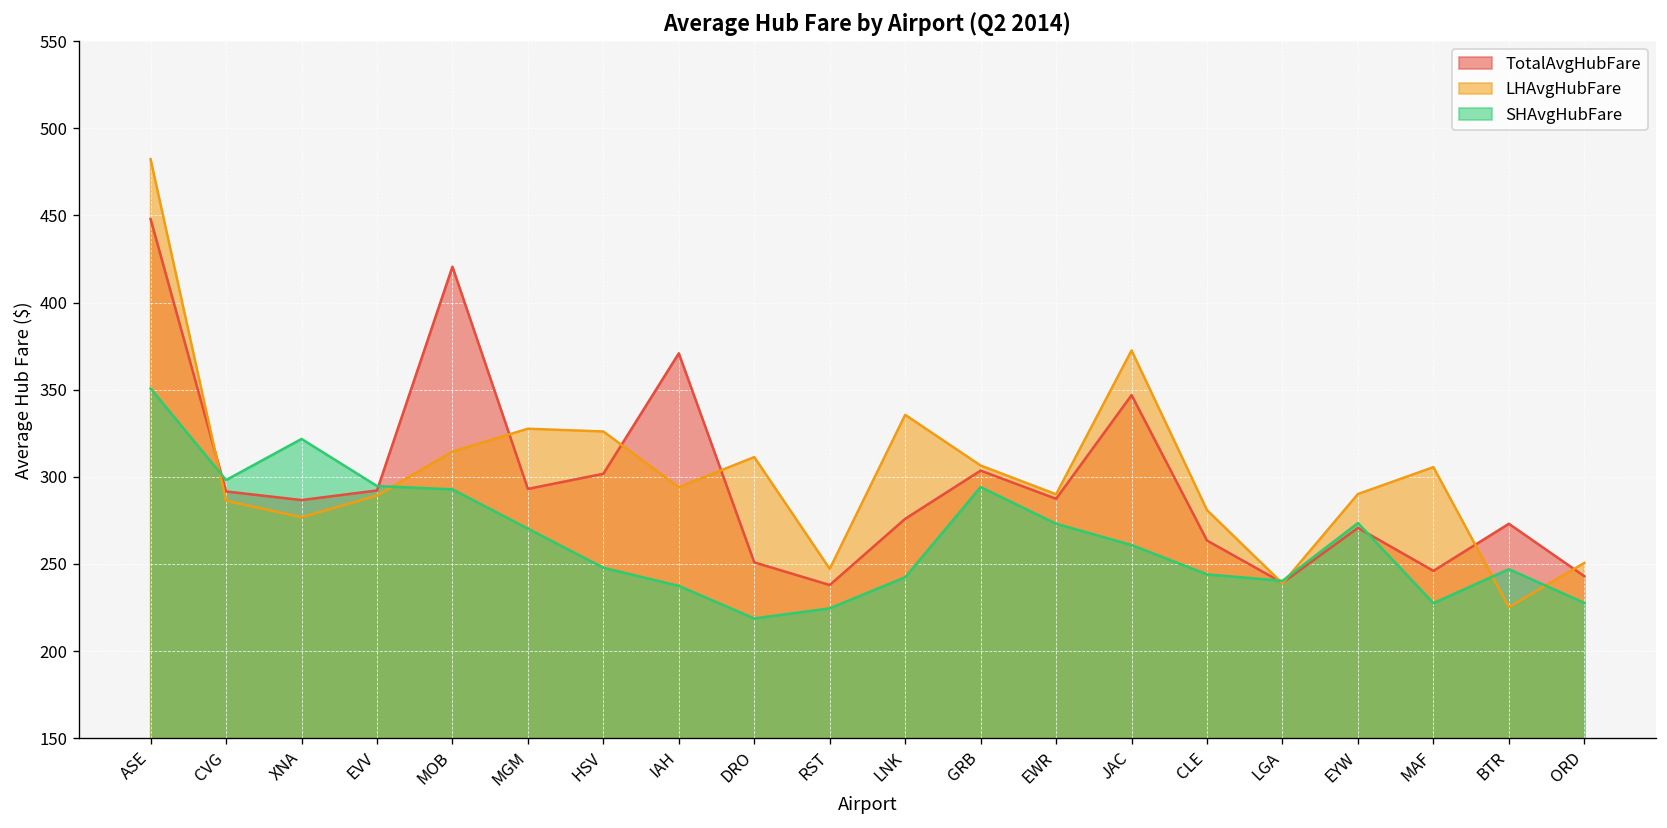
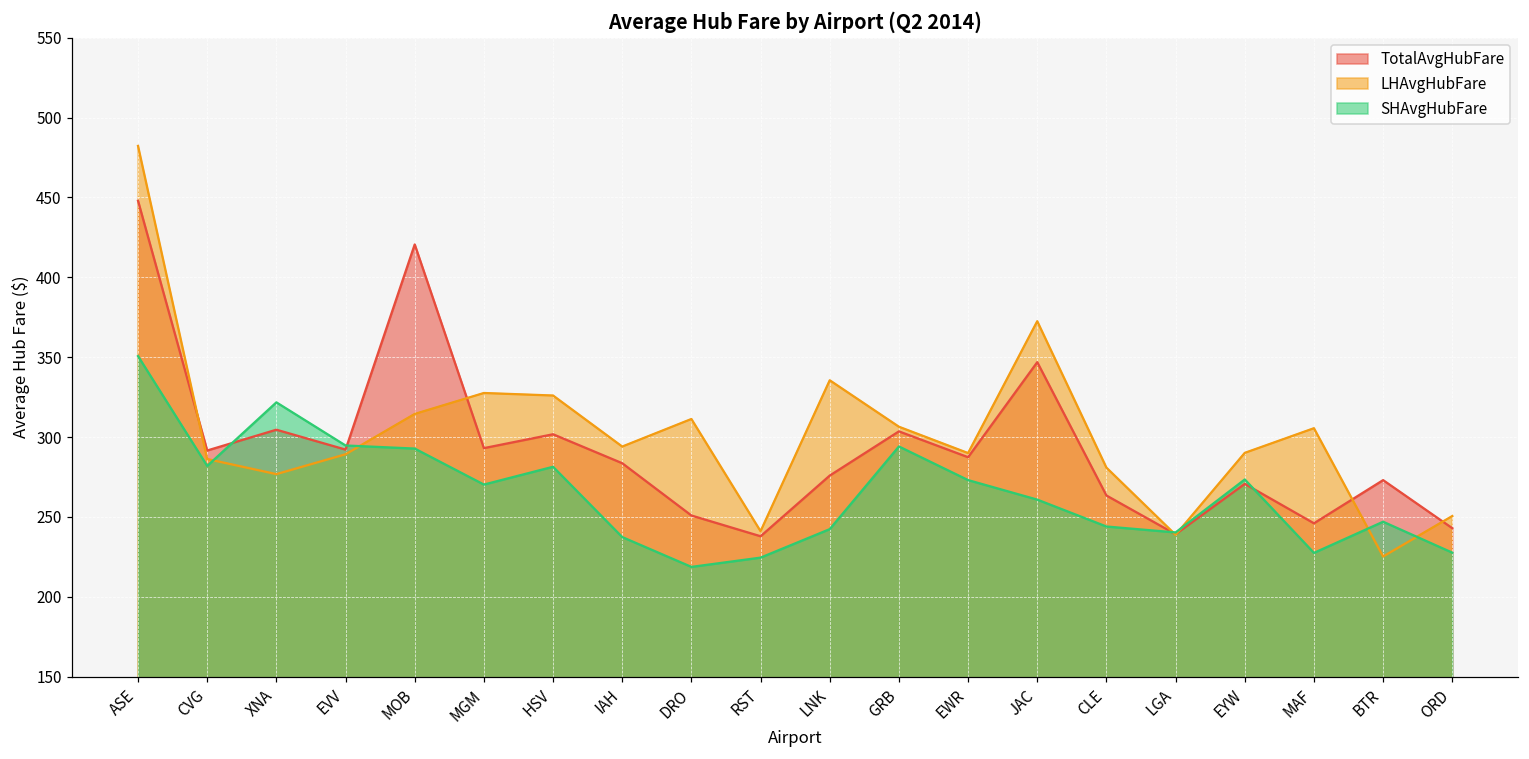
SHAvgHubFare, CVG: 298 -> 282
TotalAvgHubFare, XNA: 287 -> 305
SHAvgHubFare, HSV: 248 -> 281
TotalAvgHubFare, IAH: 371 -> 284
LHAvgHubFare, RST: 247 -> 241
